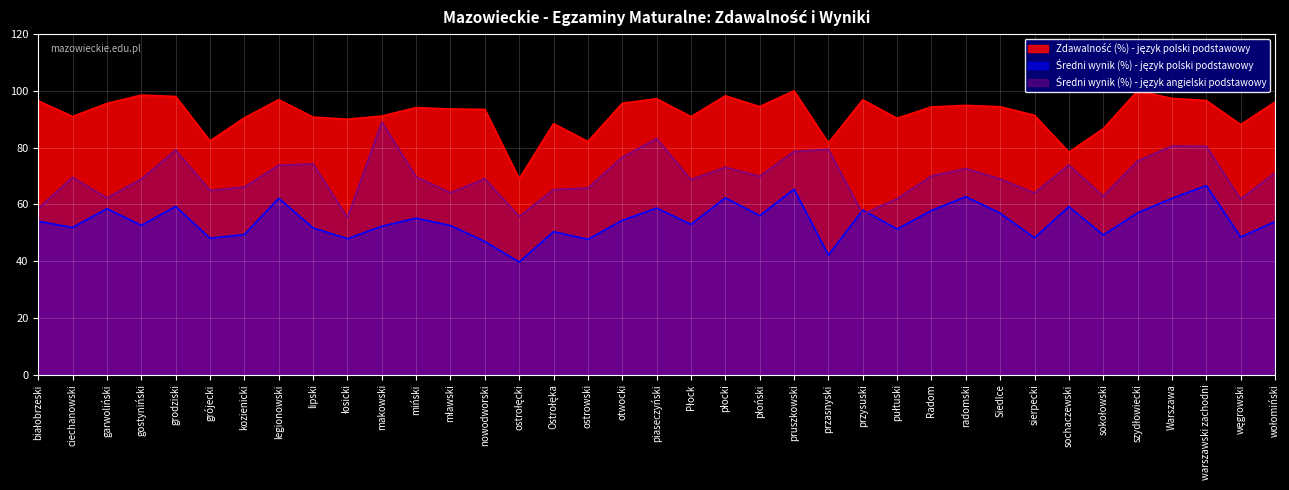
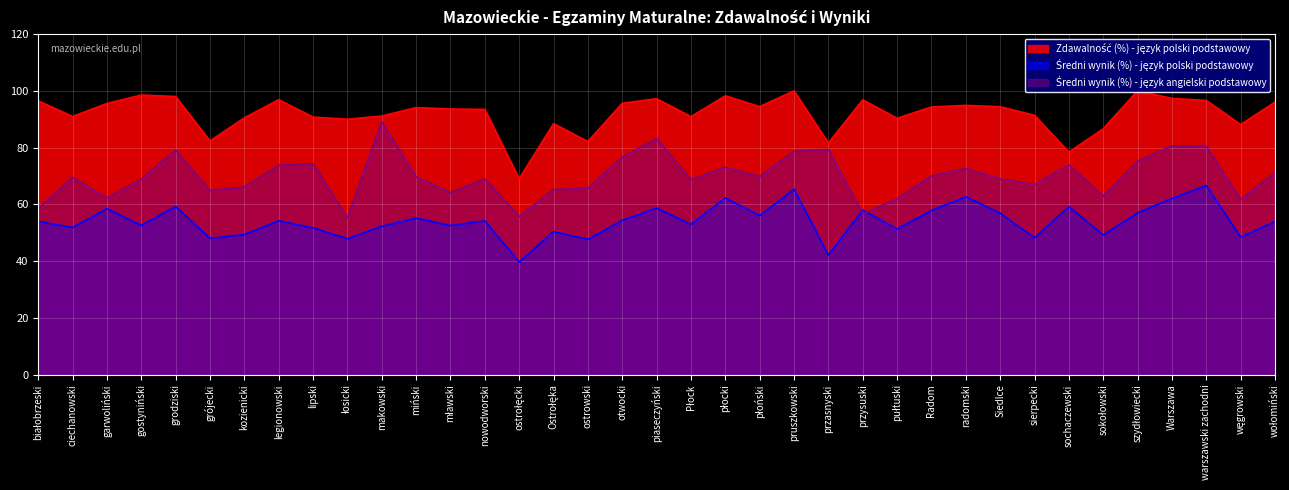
Średni wynik (%) - język polski podstawowy, legionowski: 62 -> 54
Średni wynik (%) - język polski podstawowy, nowodworski: 47 -> 54
Średni wynik (%) - język angielski podstawowy, sierpecki: 64 -> 67
